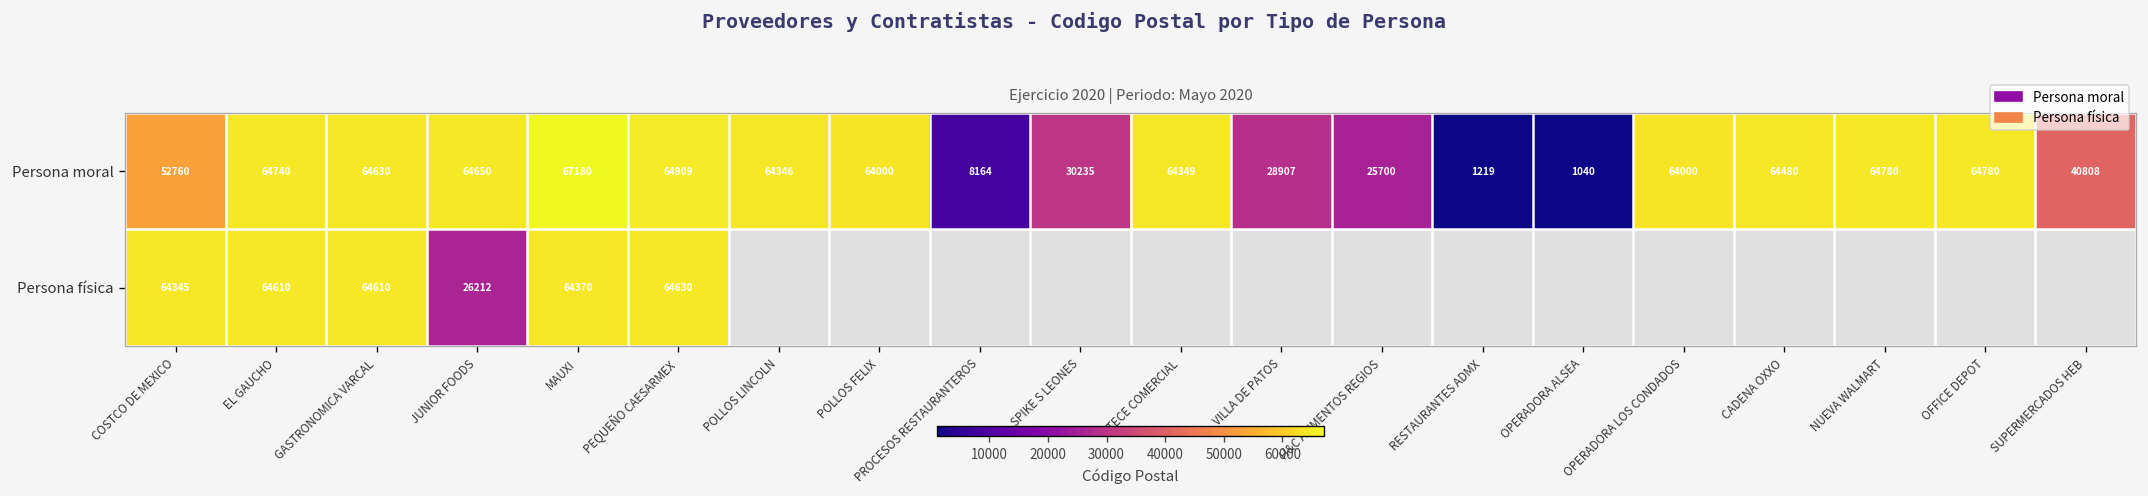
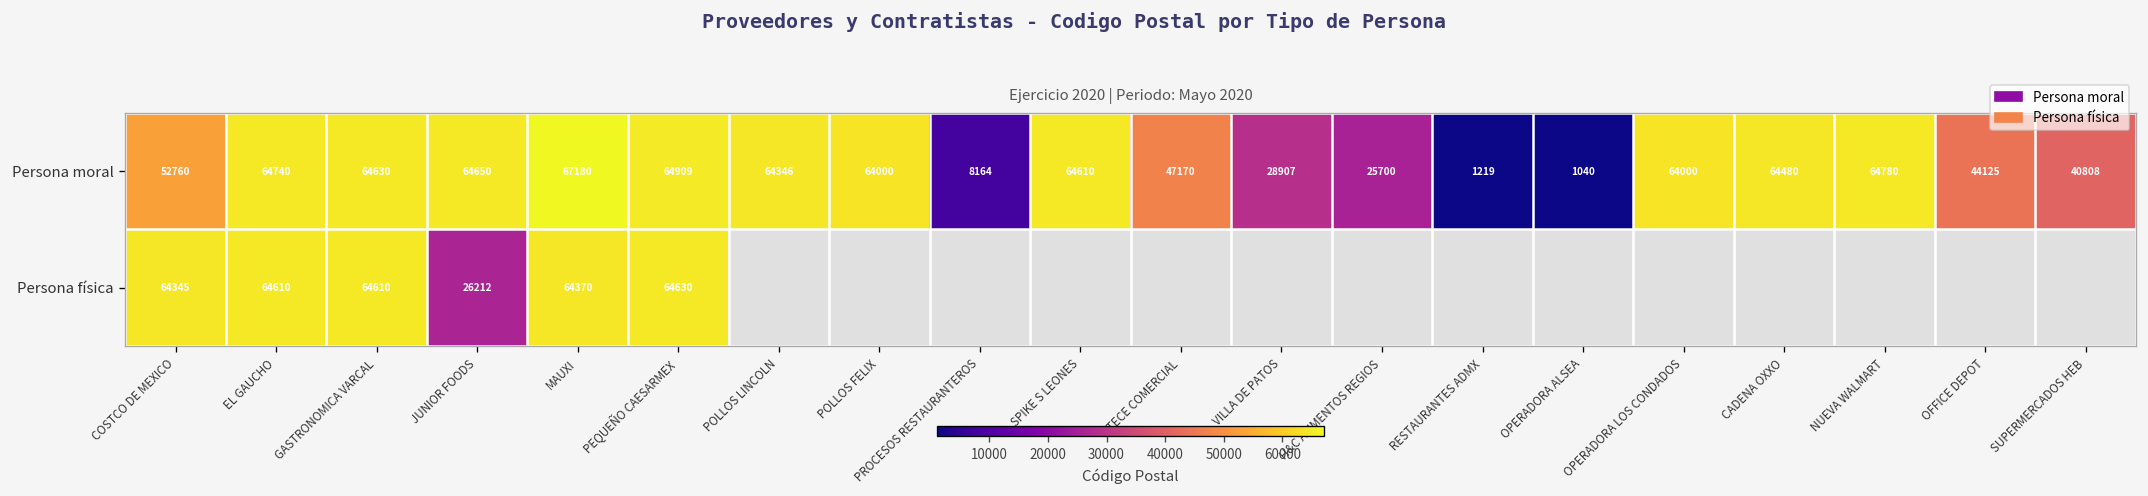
Persona moral, SPIKE S LEONES: 30235 -> 64610
Persona moral, TECE COMERCIAL: 64349 -> 47170
Persona moral, OFFICE DEPOT: 64780 -> 44125
